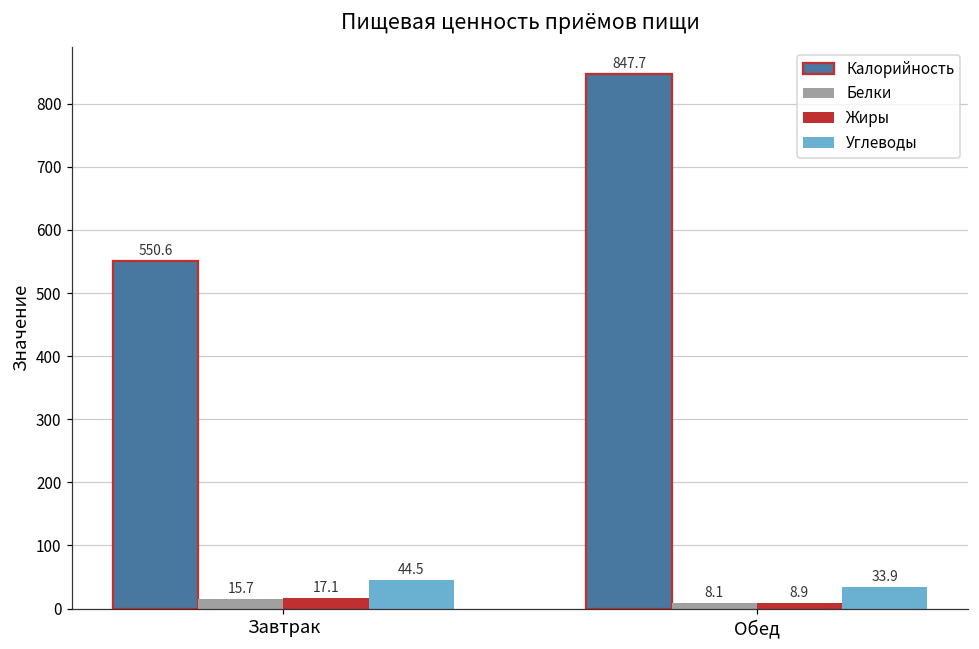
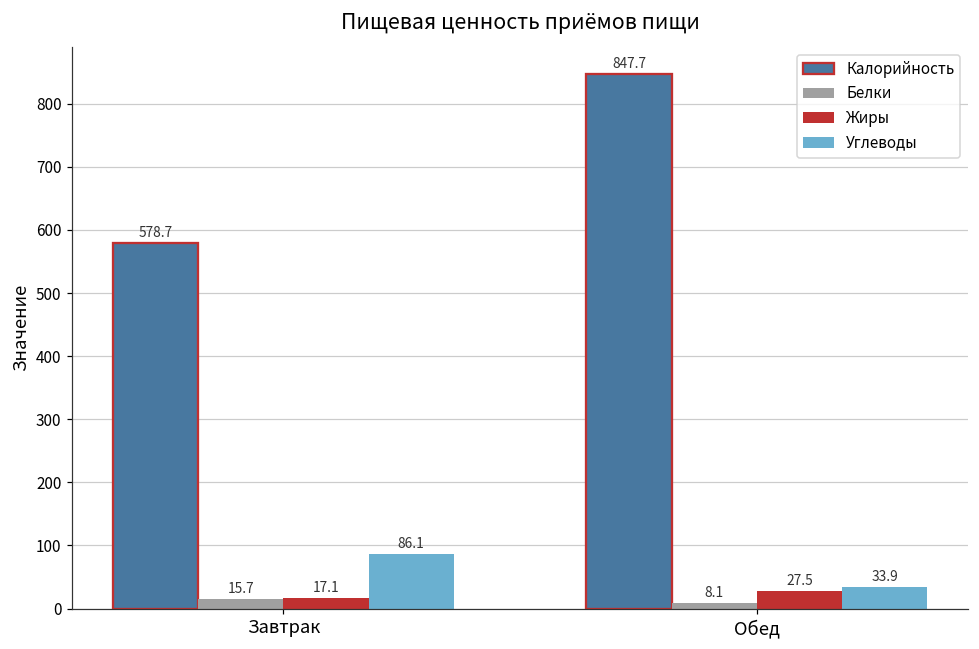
Калорийность, Завтрак: 550.6 -> 578.7
Углеводы, Завтрак: 44.5 -> 86.1
Жиры, Обед: 8.9 -> 27.5
